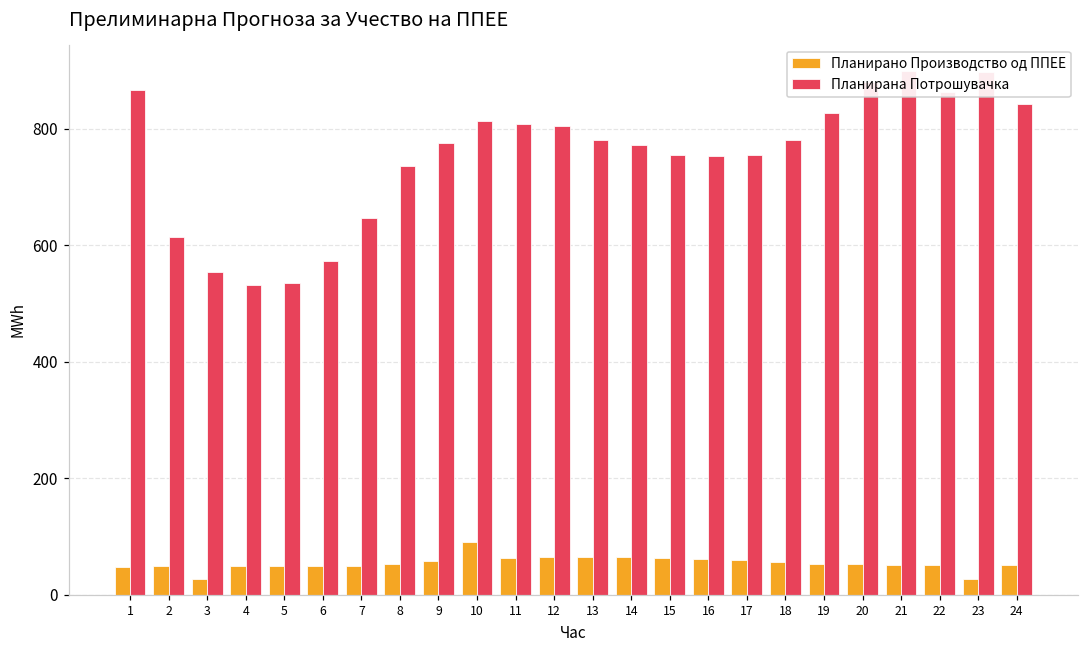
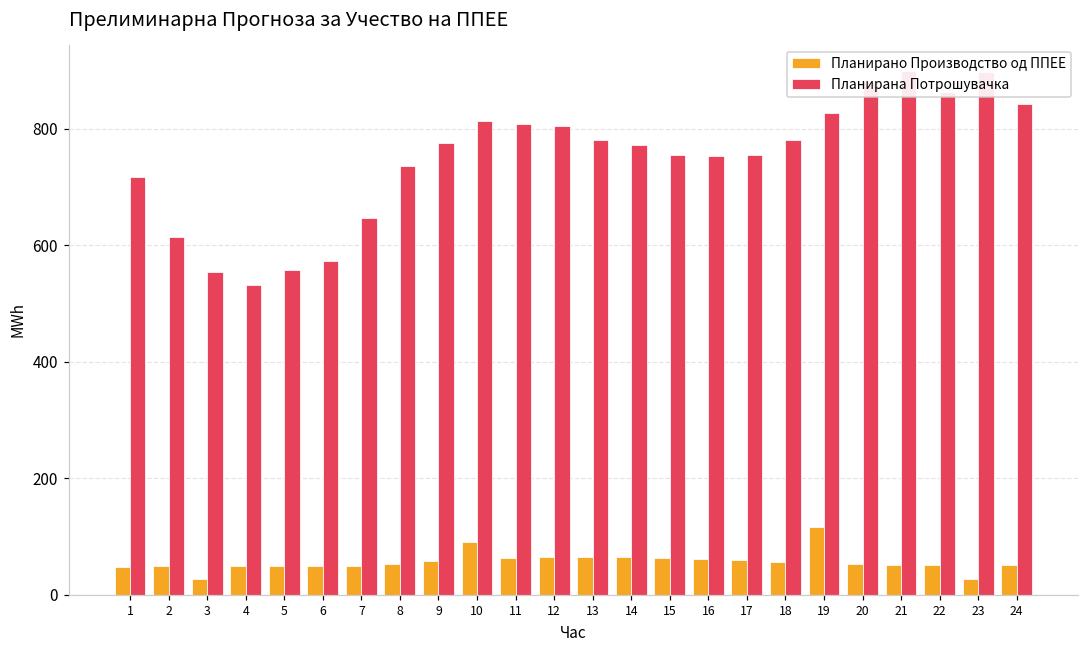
Планирана Потрошувачка, 1: 870 -> 720
Планирана Потрошувачка, 5: 530 -> 560
Планирано Производство од ППЕЕ, 19: 50 -> 120
